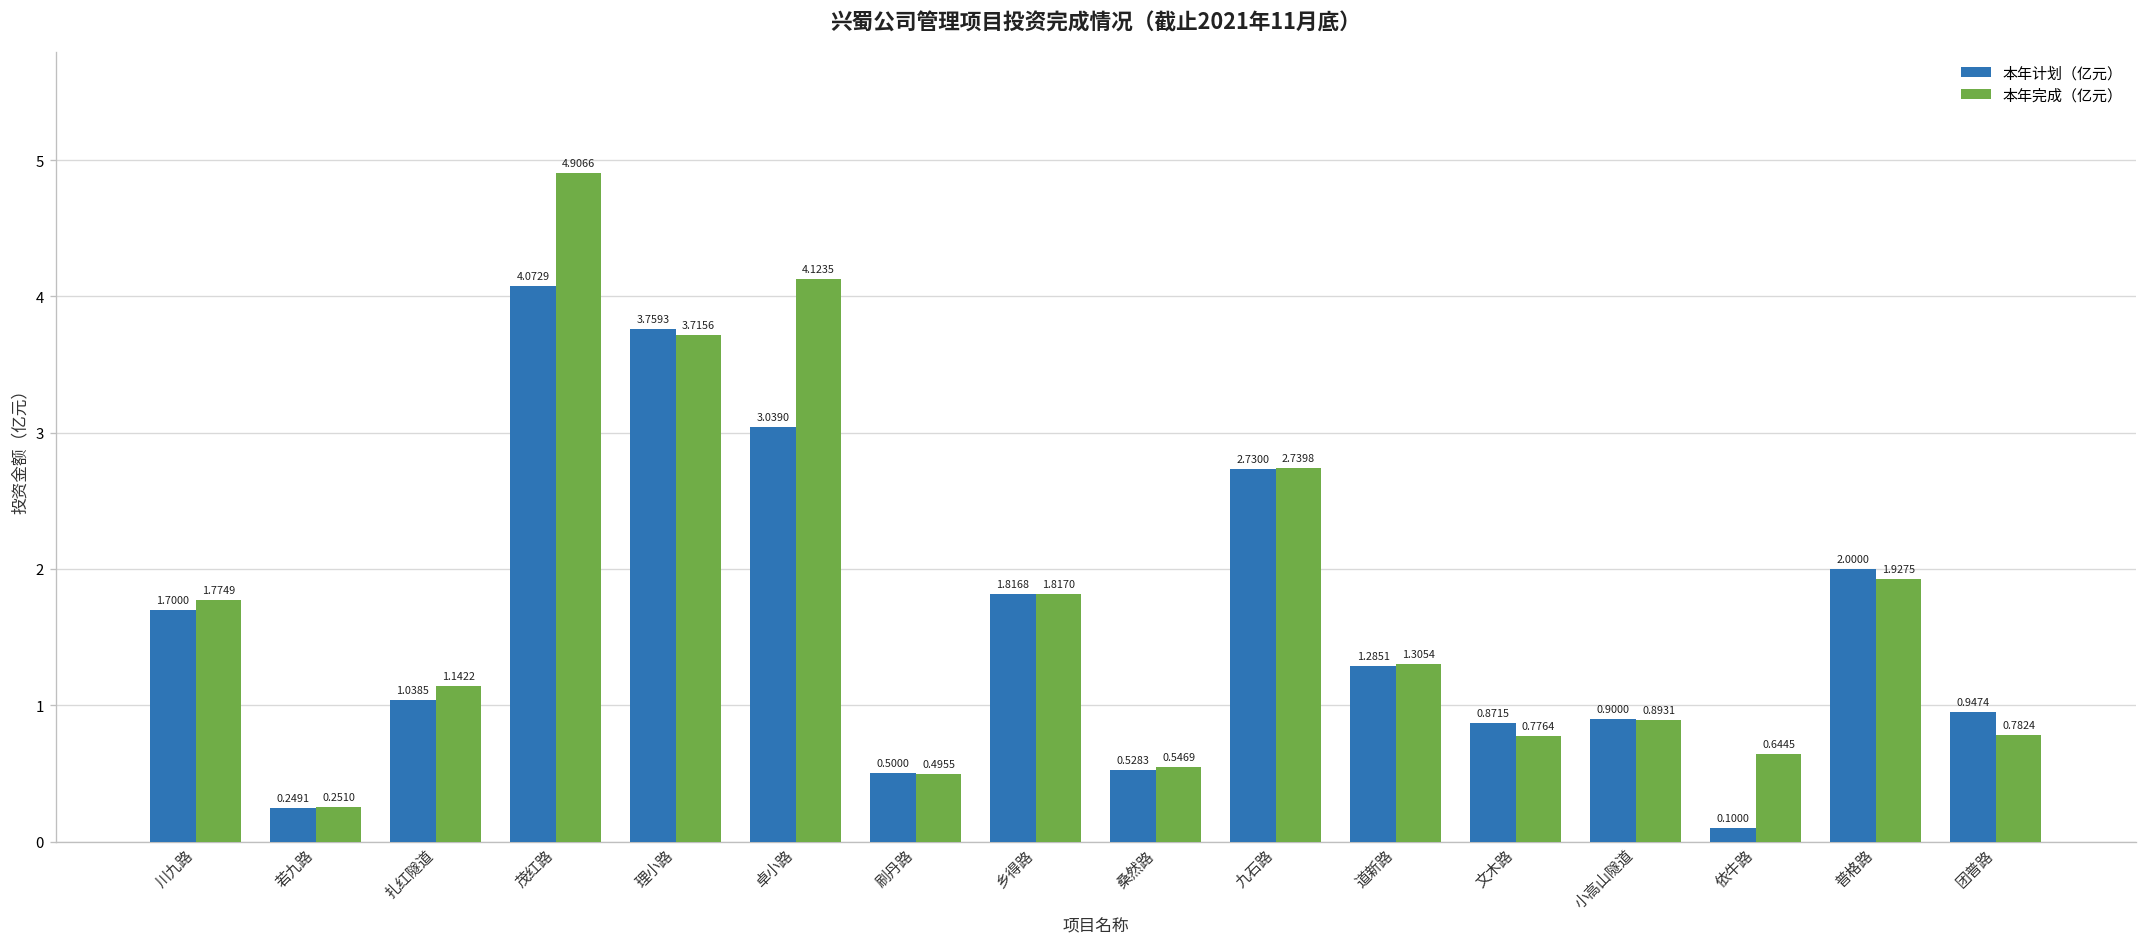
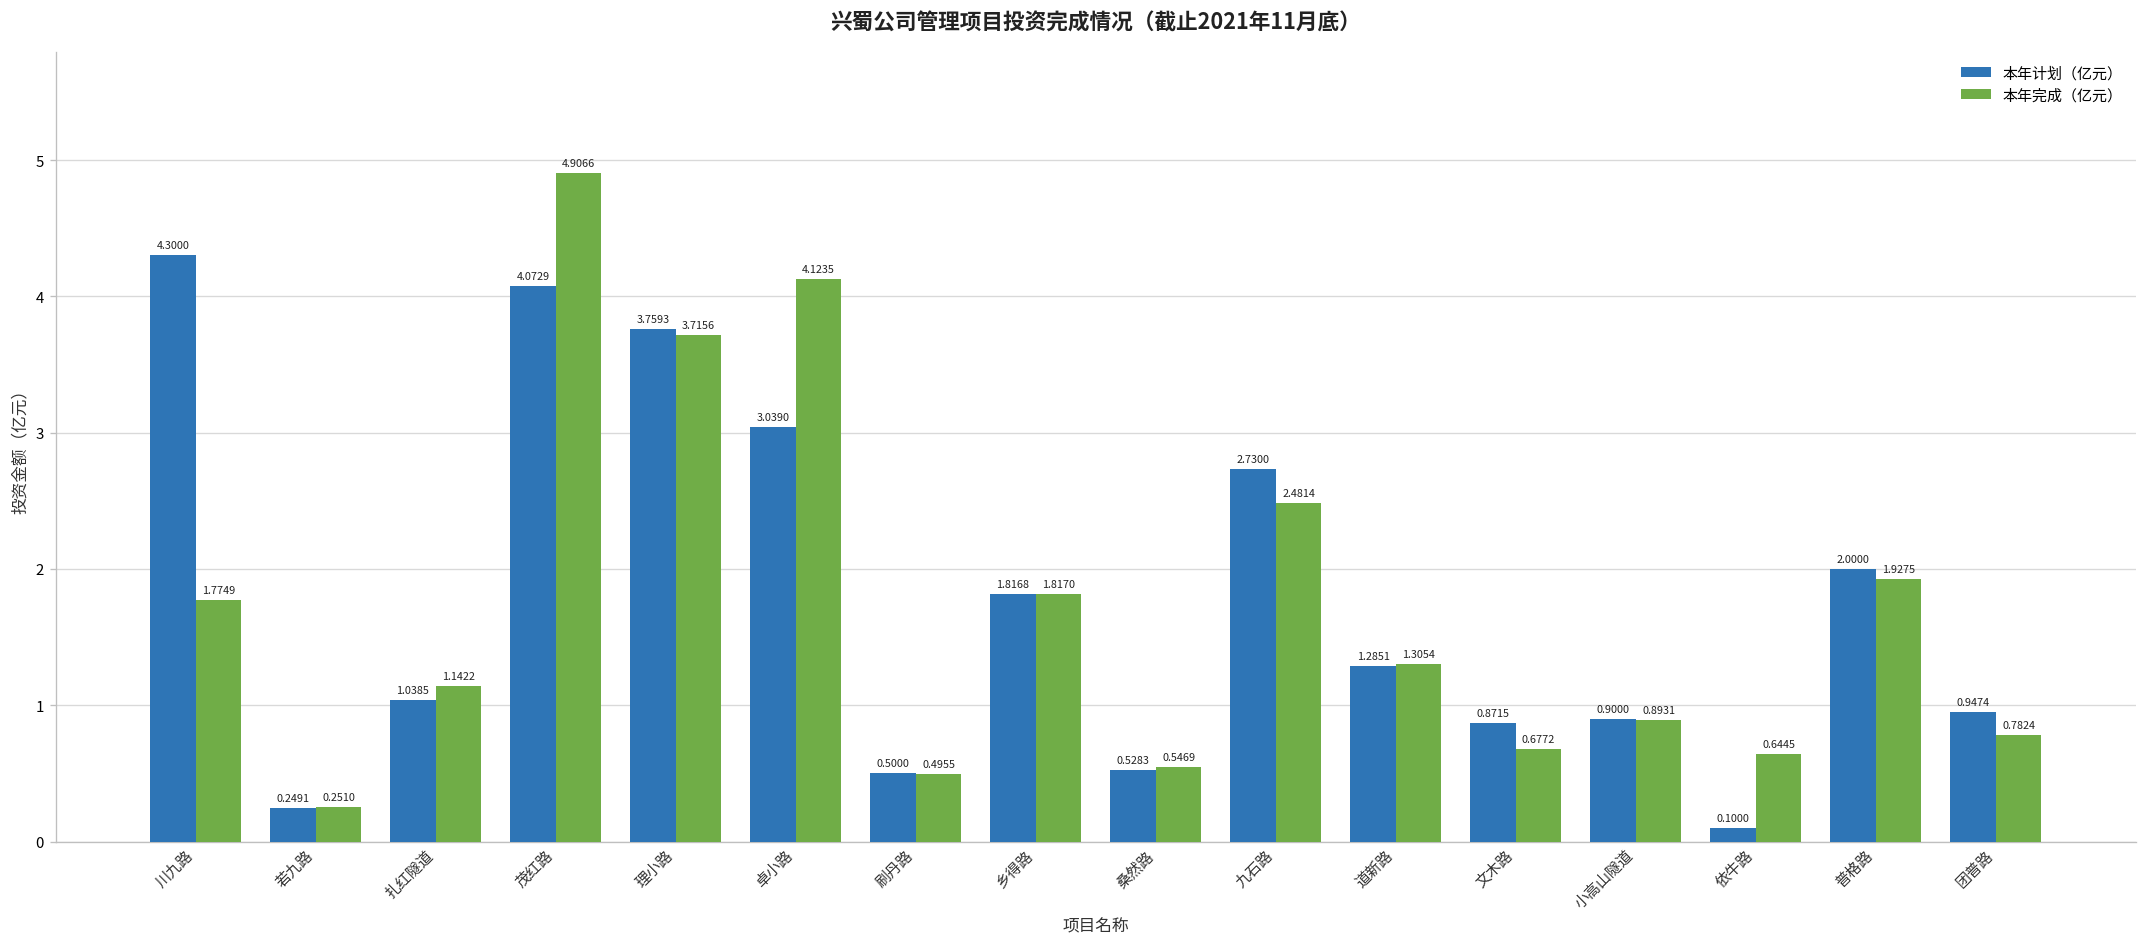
本年计划（亿元）, 川九路: 1.7000 -> 4.3000
本年完成（亿元）, 九石路: 2.7398 -> 2.4814
本年完成（亿元）, 文木路: 0.7764 -> 0.6772
